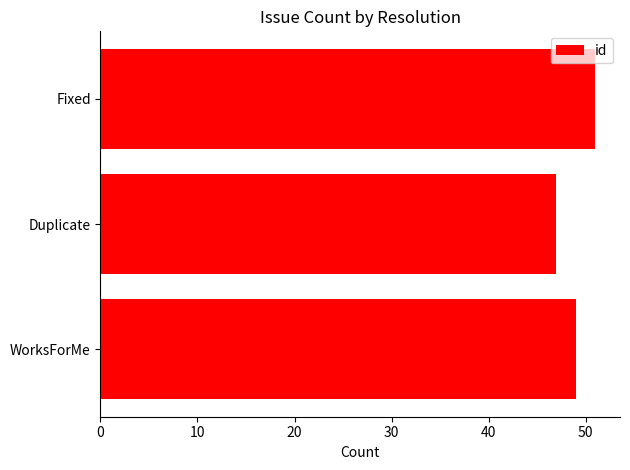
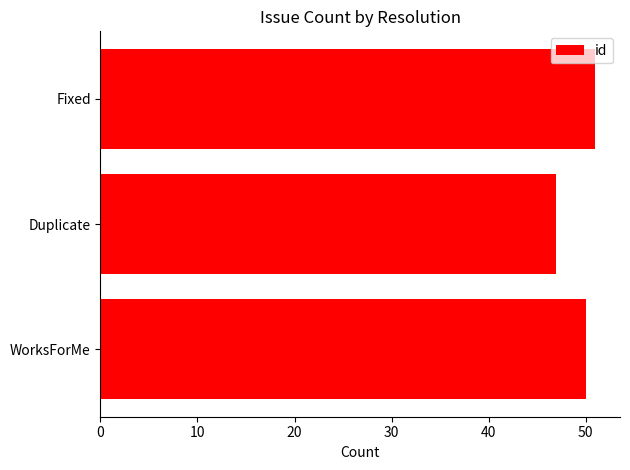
WorksForMe: 49 -> 50
